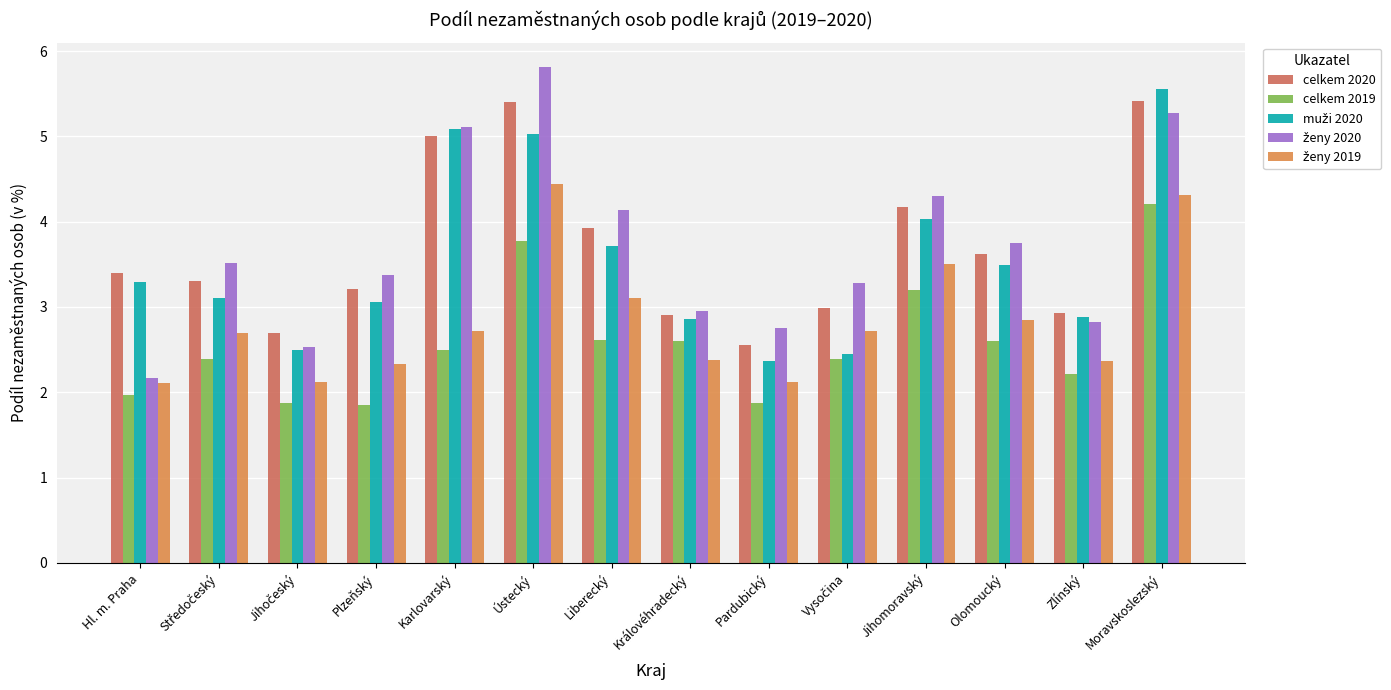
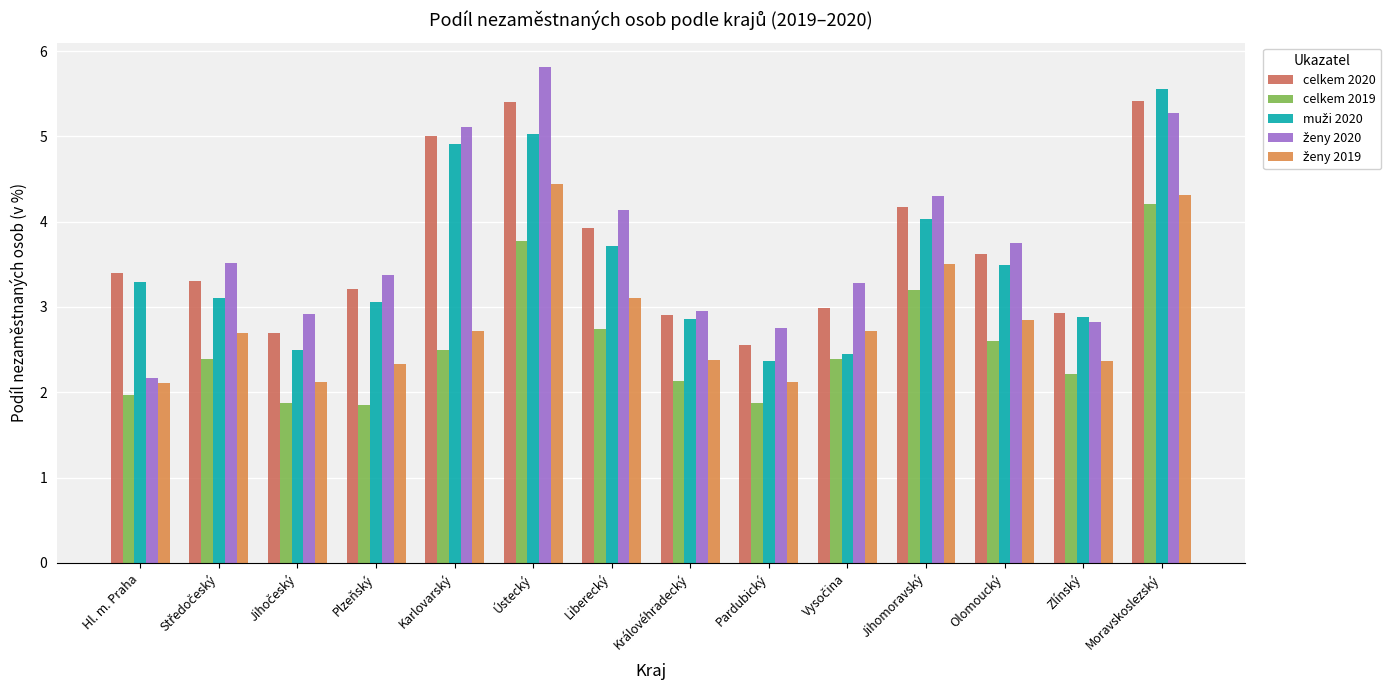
ženy 2020, Jihočeský: 2.5 -> 2.9
muži 2020, Karlovarský: 5.1 -> 4.9
celkem 2019, Liberecký: 2.6 -> 2.7
celkem 2019, Královéhradecký: 2.6 -> 2.1
